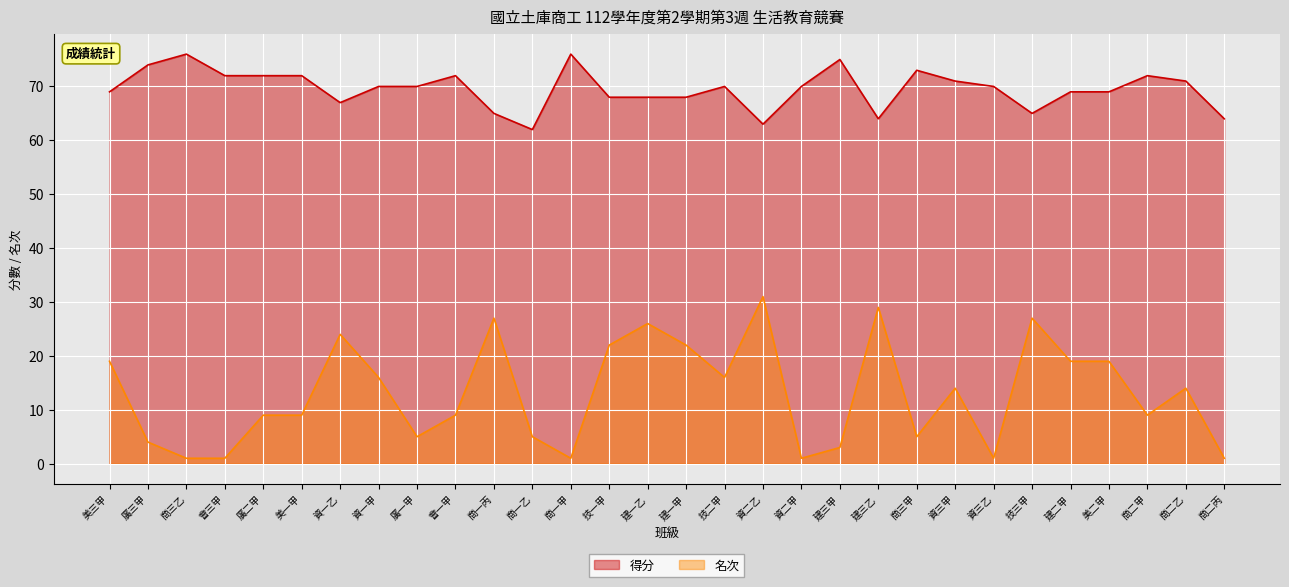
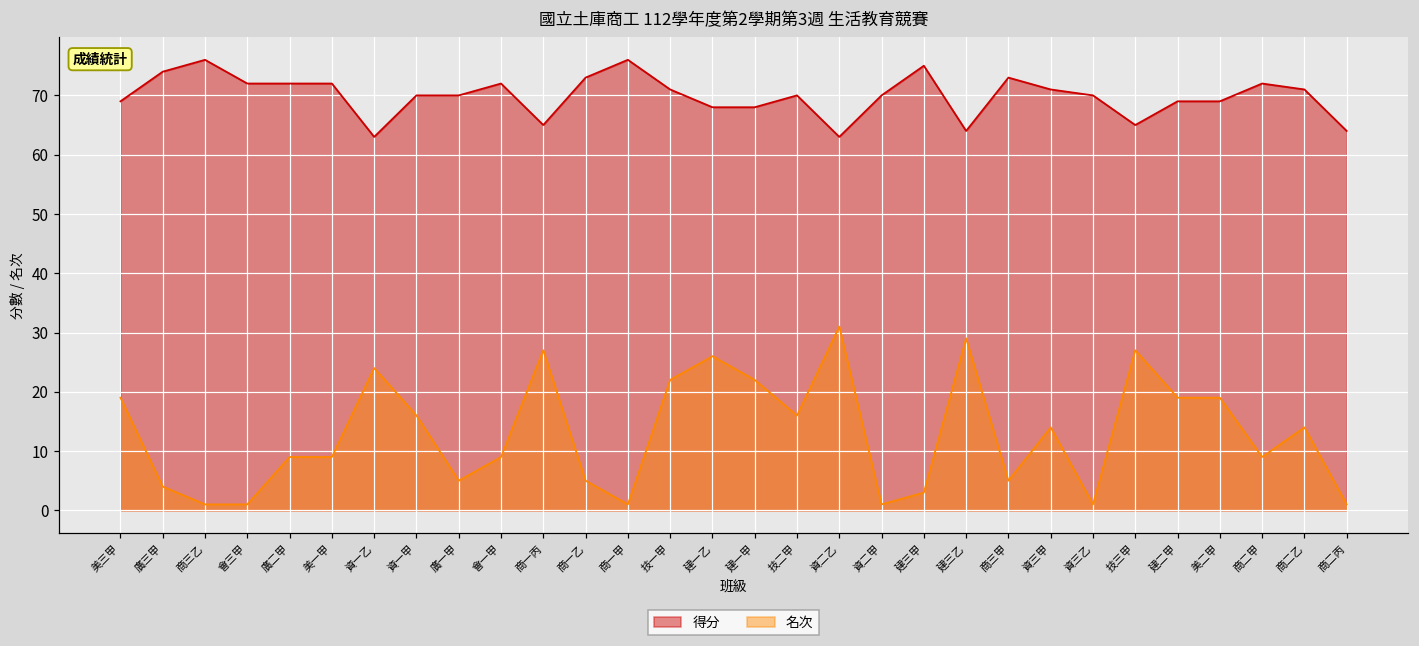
得分, 資一乙: 67 -> 63
得分, 商一乙: 62 -> 73
得分, 技一甲: 68 -> 71
